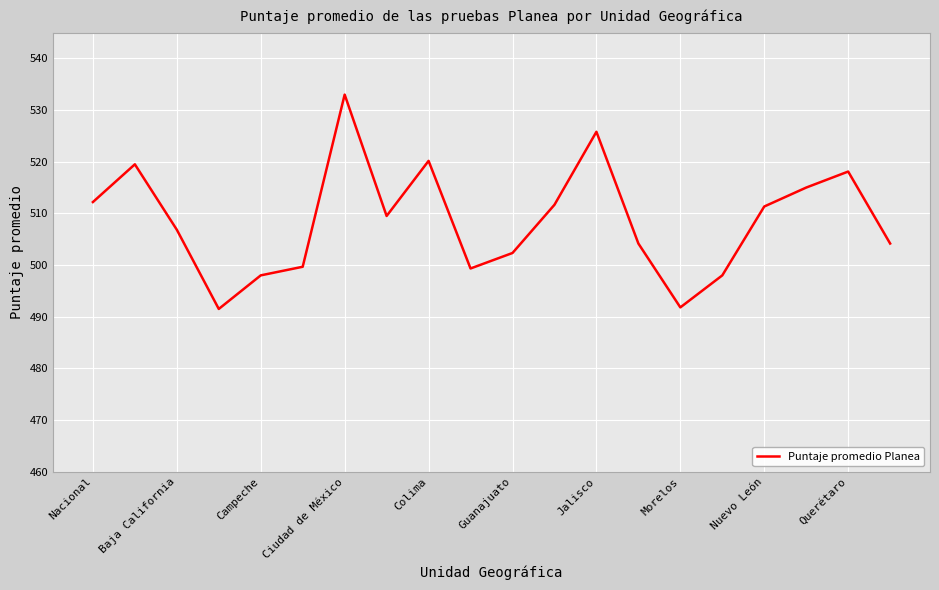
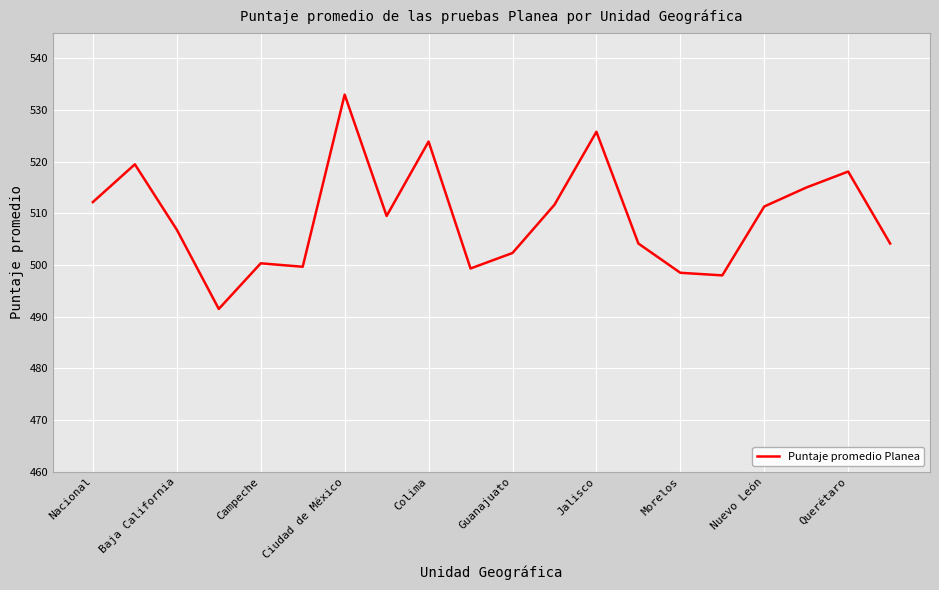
Campeche: 498 -> 500
Colima: 520 -> 524
Morelos: 492 -> 499
